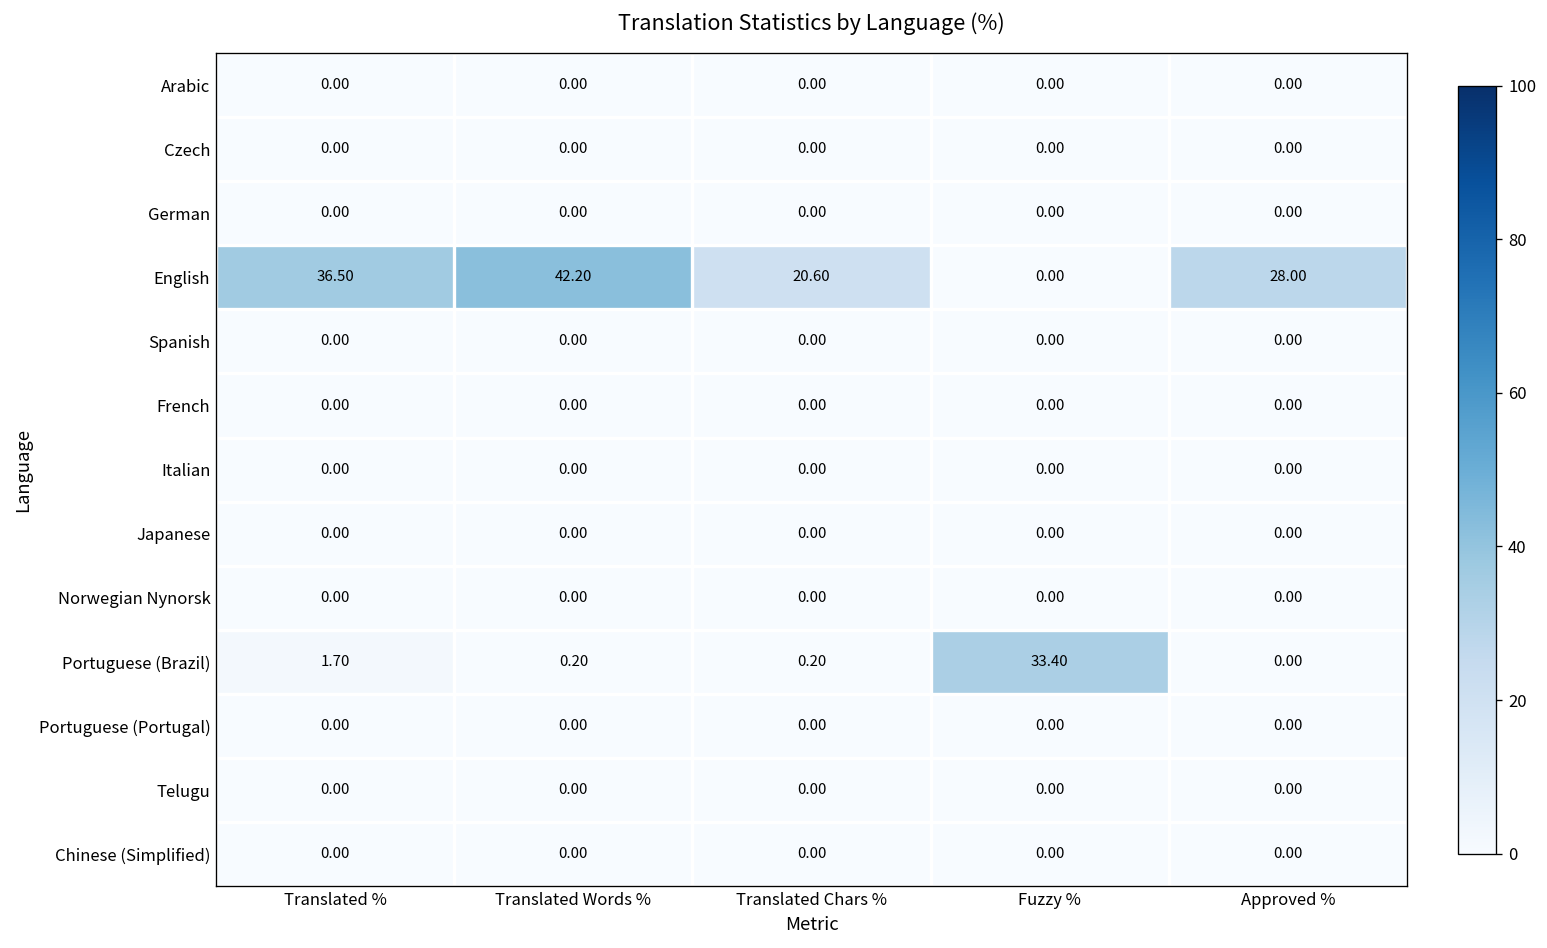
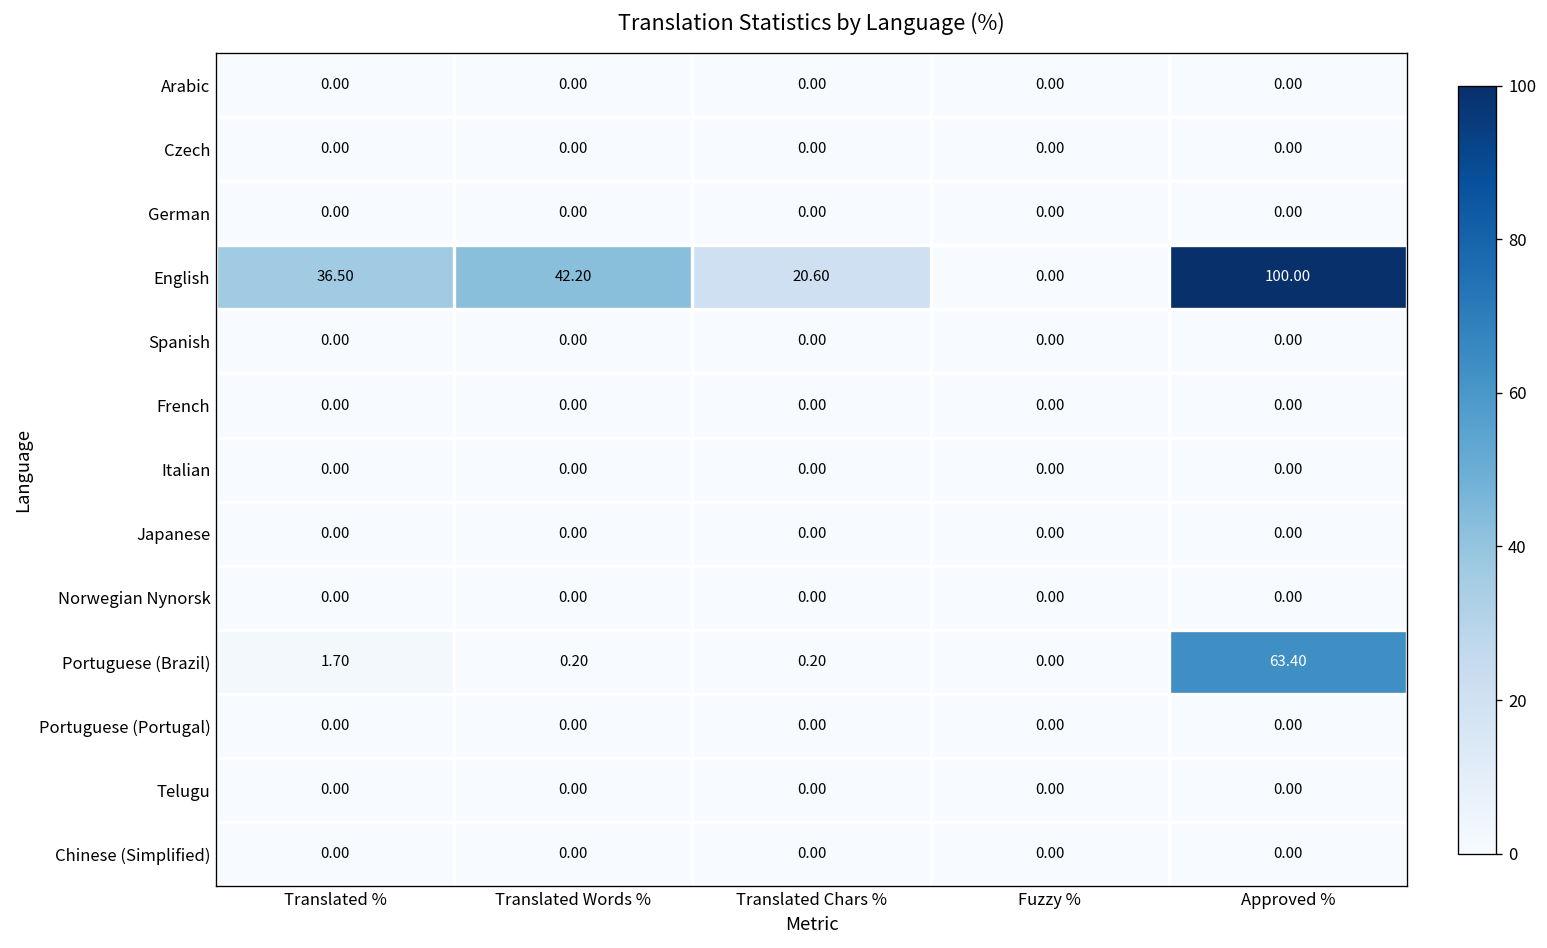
English, Approved %: 28.00 -> 100.00
Portuguese (Brazil), Fuzzy %: 33.40 -> 0.00
Portuguese (Brazil), Approved %: 0.00 -> 63.40
